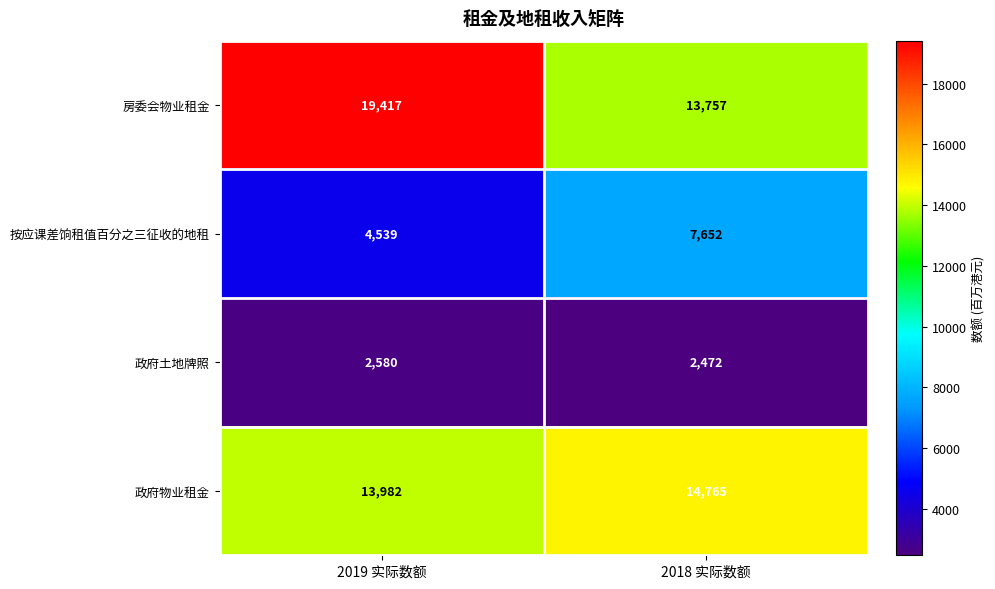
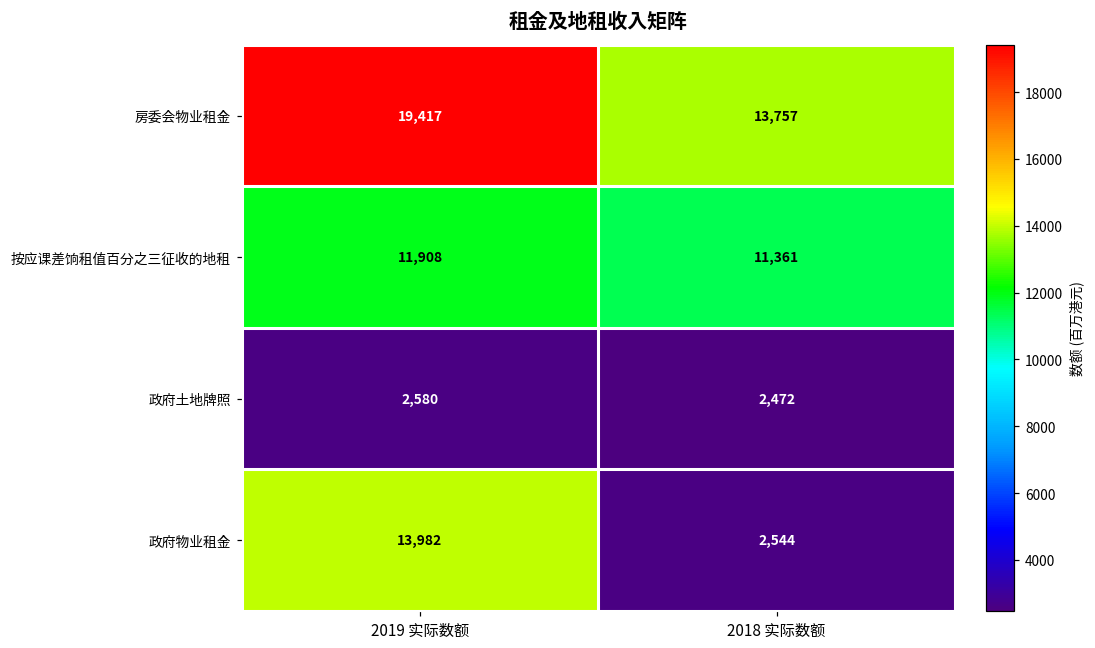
按应课差饷租值百分之三征收的地租, 2019 实际数额: 4,539 -> 11,908
按应课差饷租值百分之三征收的地租, 2018 实际数额: 7,652 -> 11,361
政府物业租金, 2018 实际数额: 14,765 -> 2,544
